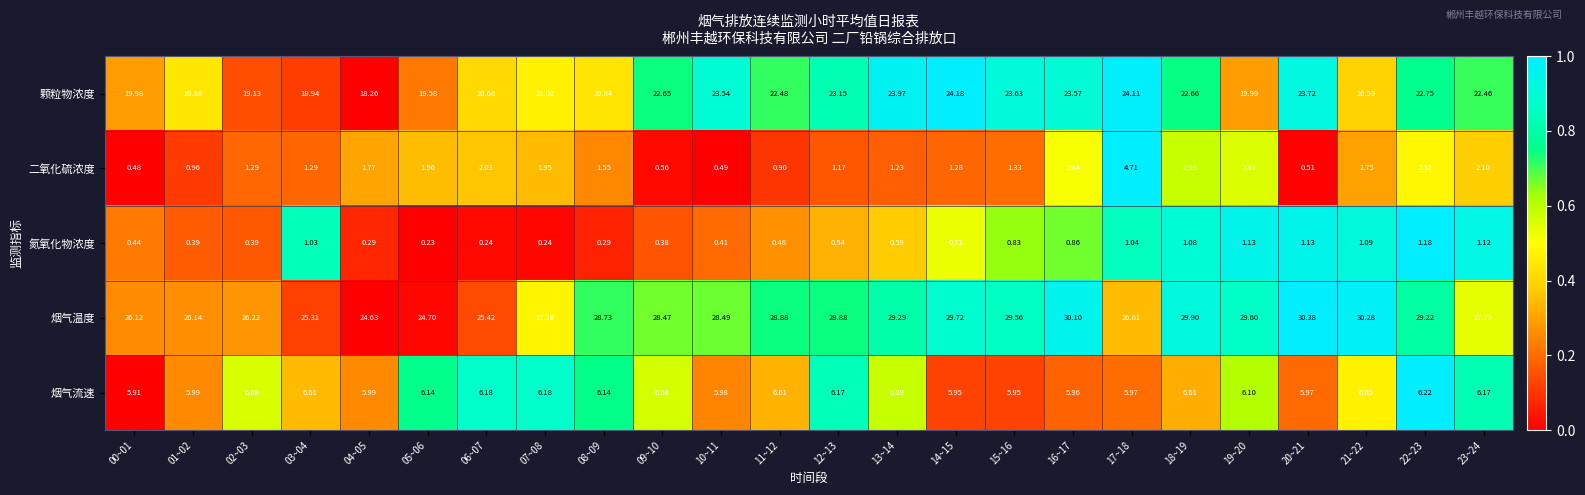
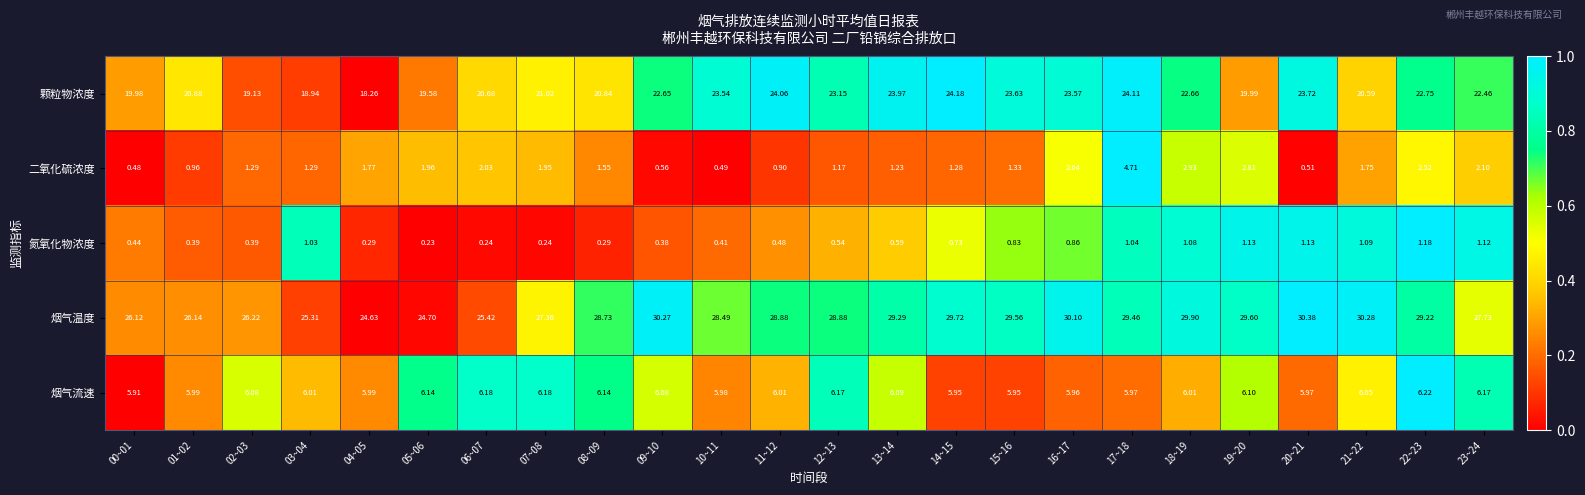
颗粒物浓度, 11~12: 22.48 -> 24.06
烟气温度, 09~10: 28.47 -> 30.27
烟气温度, 17~18: 26.61 -> 29.46
